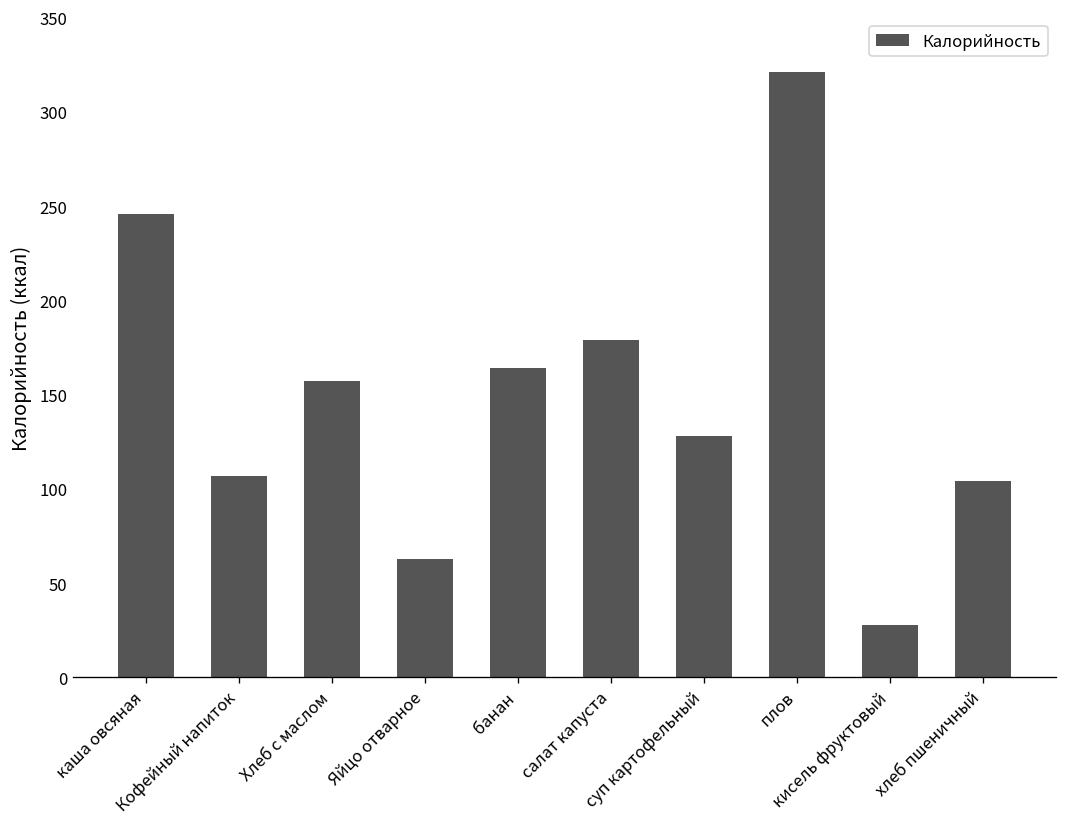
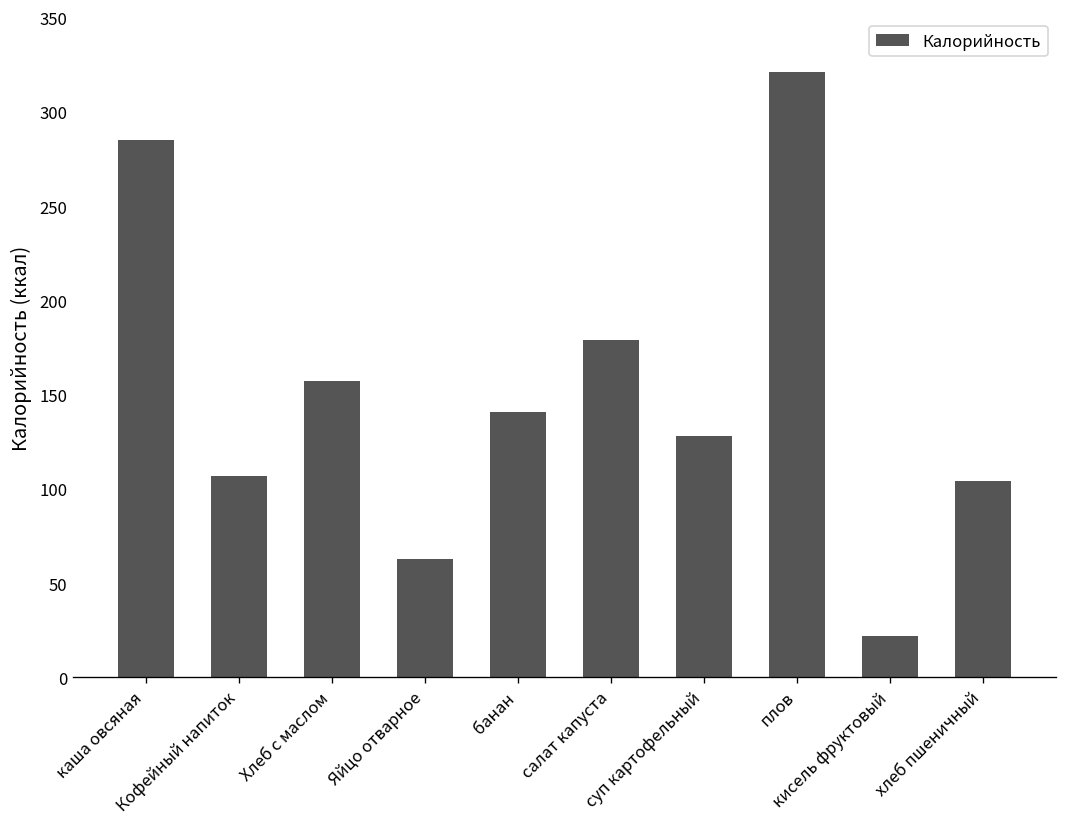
каша овсяная: 246 -> 285
банан: 164 -> 141
кисель фруктовый: 28 -> 22
